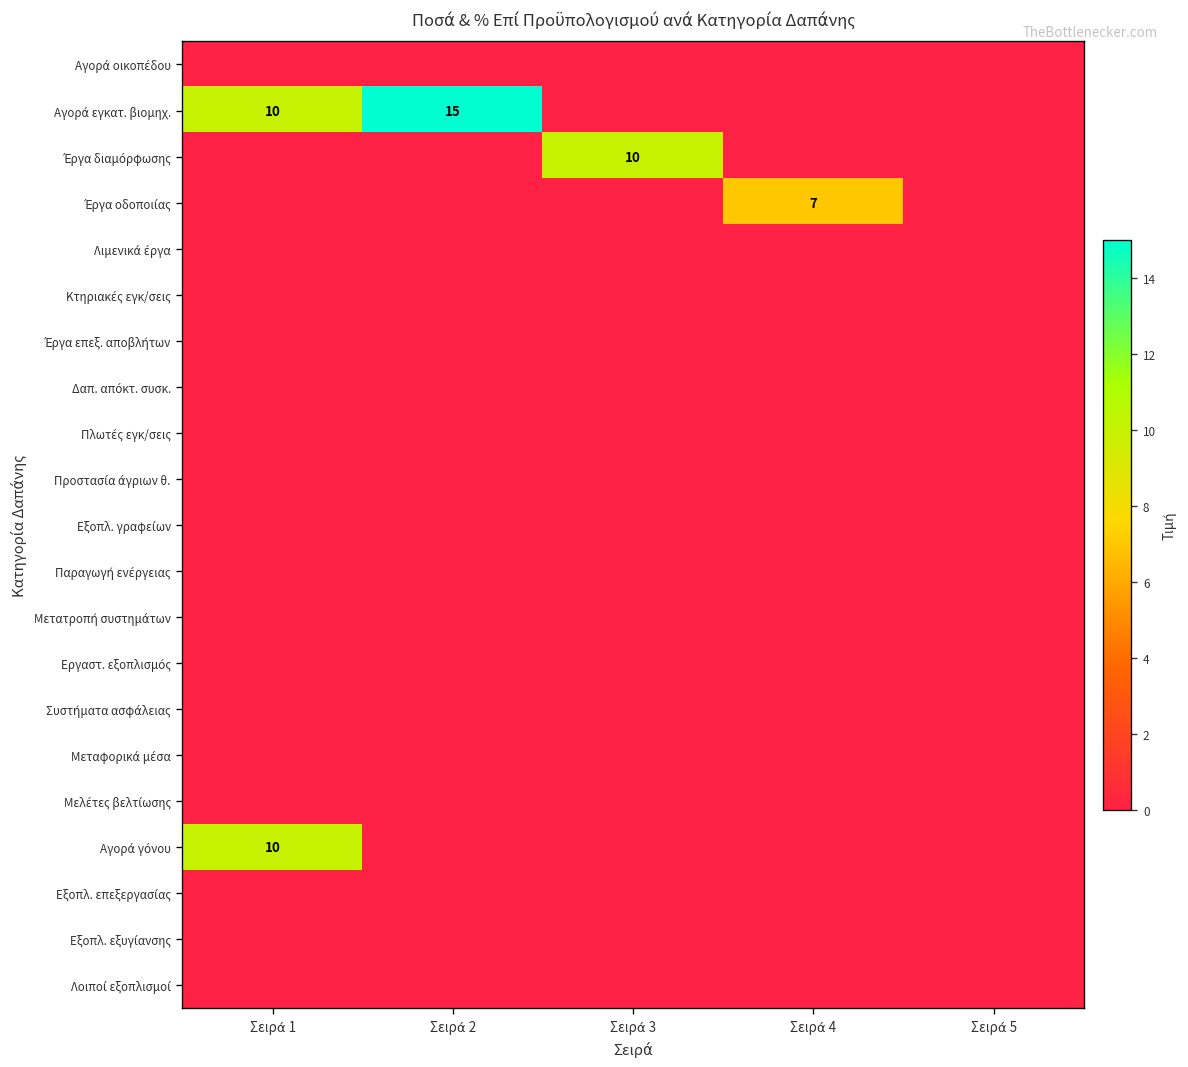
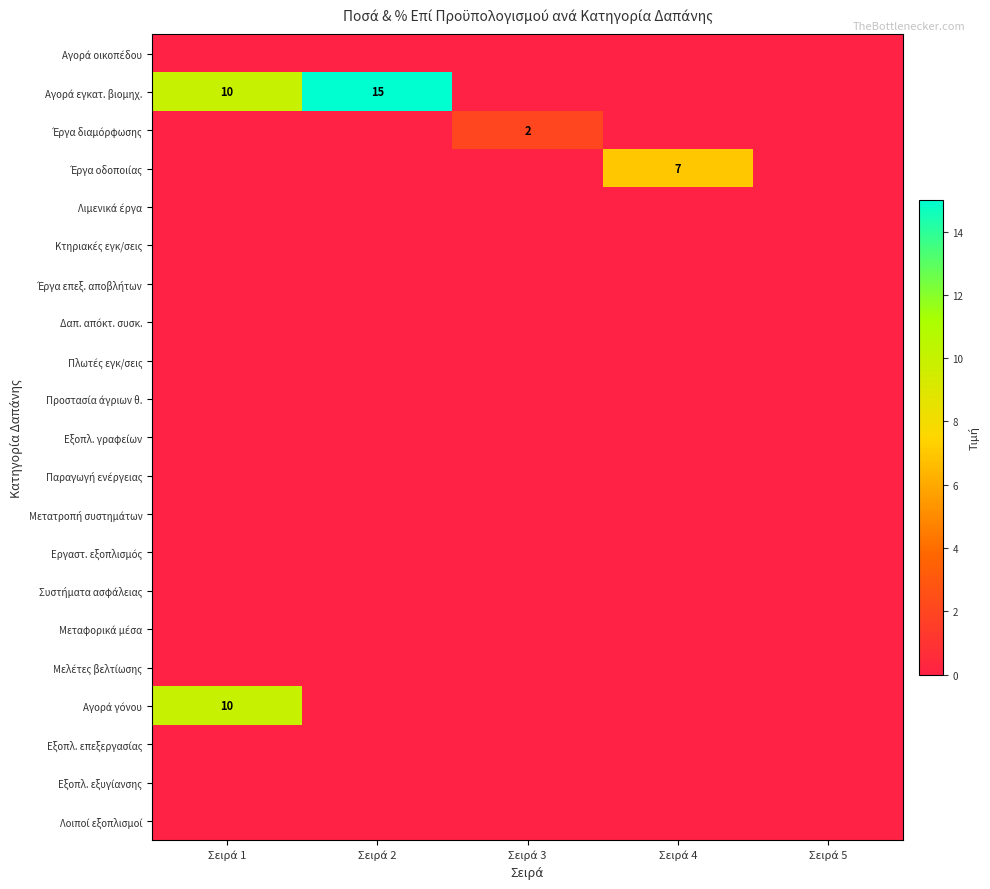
Έργα διαμόρφωσης, Σειρά 3: 10 -> 2
